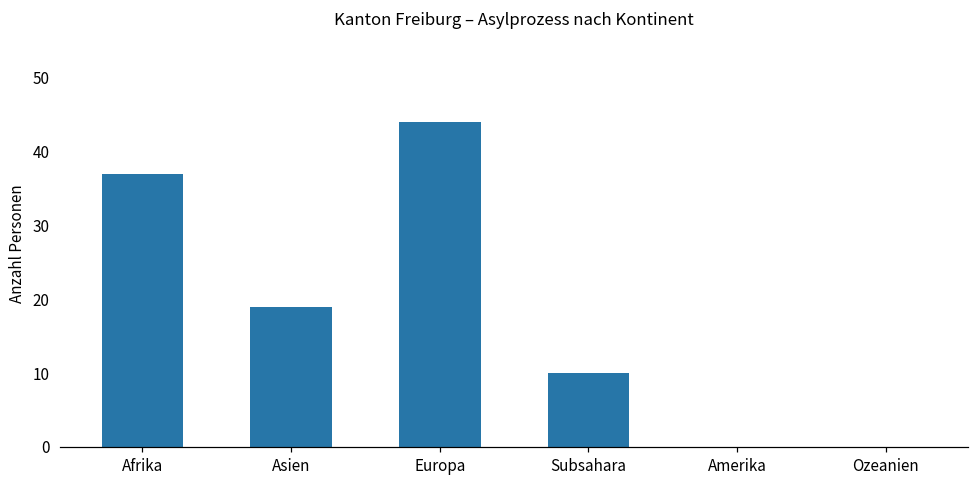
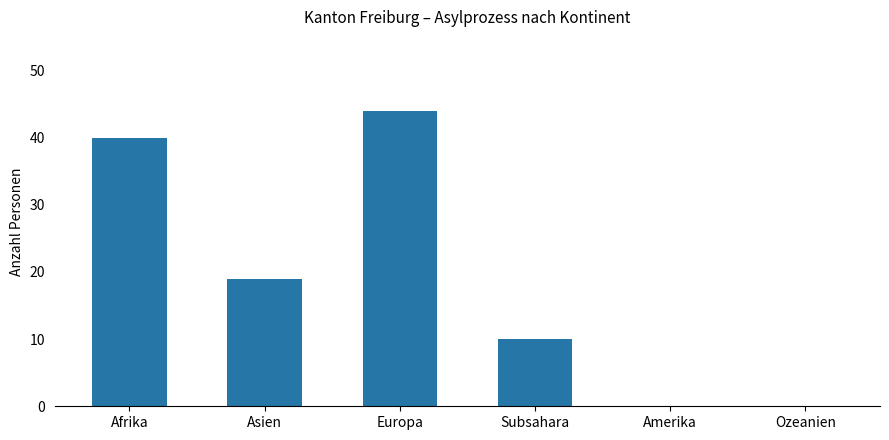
Afrika: 37 -> 40
